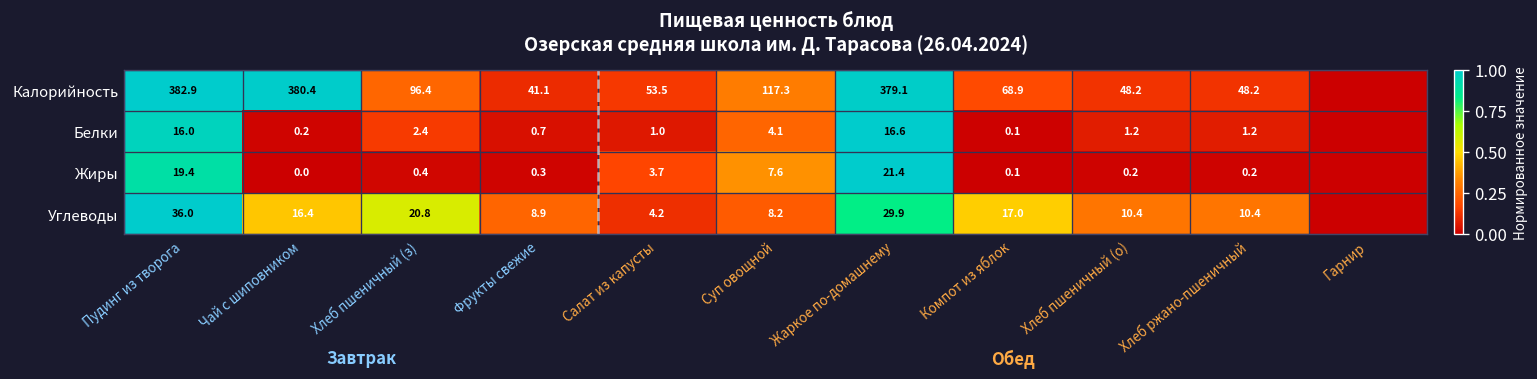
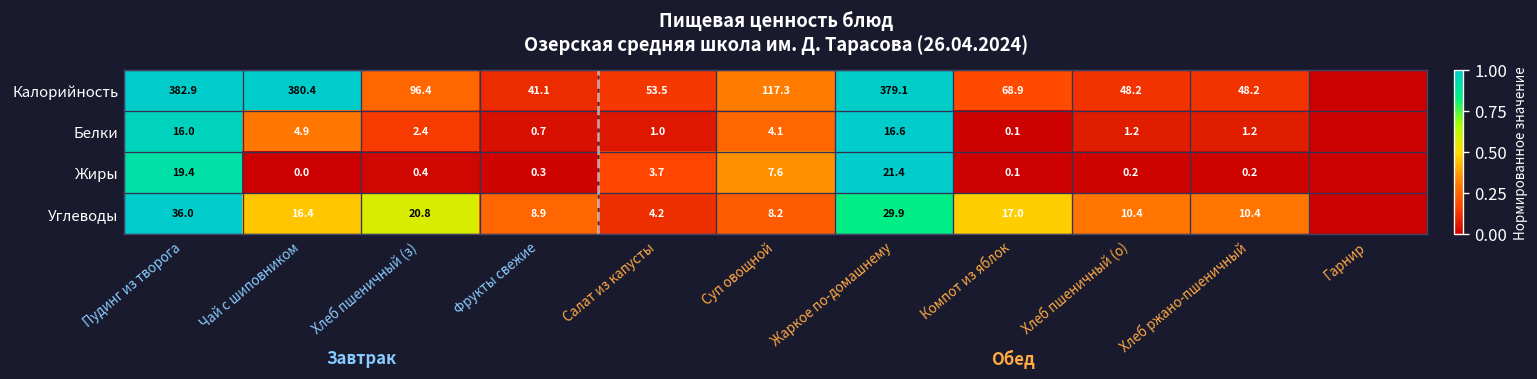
Белки, Чай с шиповником: 0.2 -> 4.9
